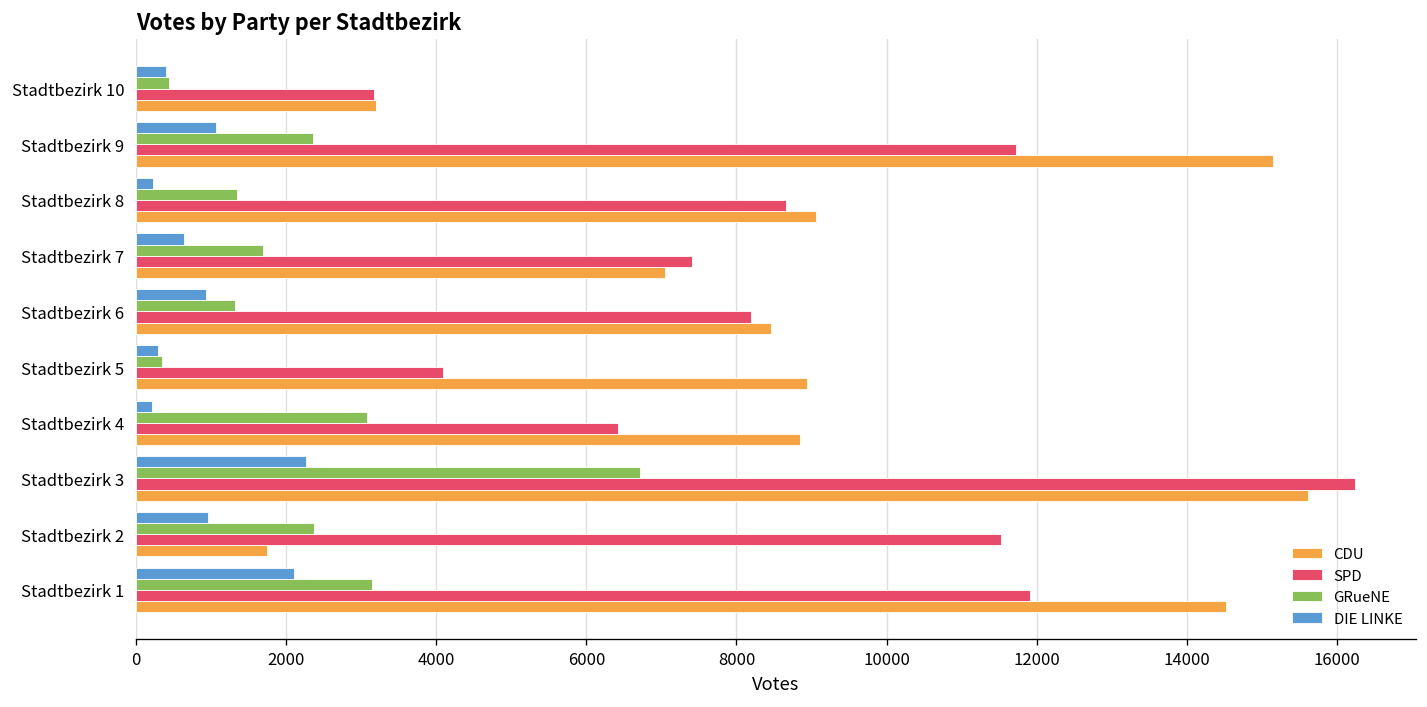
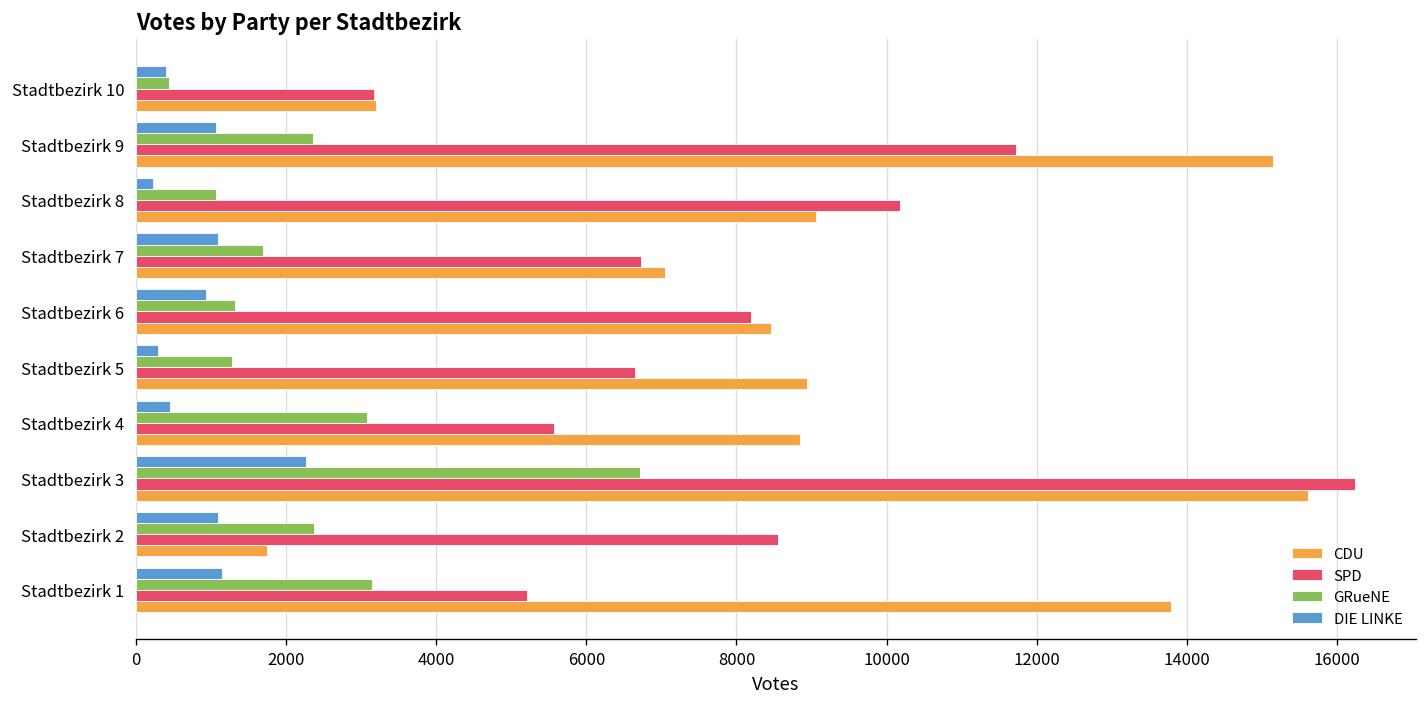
GRueNE, Stadtbezirk 8: 1300 -> 1100
SPD, Stadtbezirk 8: 8700 -> 10200
DIE LINKE, Stadtbezirk 7: 600 -> 1100
SPD, Stadtbezirk 7: 7400 -> 6700
GRueNE, Stadtbezirk 5: 400 -> 1300
SPD, Stadtbezirk 5: 4100 -> 6700
DIE LINKE, Stadtbezirk 4: 200 -> 500
SPD, Stadtbezirk 4: 6400 -> 5600
DIE LINKE, Stadtbezirk 2: 1000 -> 1100
SPD, Stadtbezirk 2: 11500 -> 8600
DIE LINKE, Stadtbezirk 1: 2100 -> 1100
SPD, Stadtbezirk 1: 11900 -> 5200
CDU, Stadtbezirk 1: 14500 -> 13800
